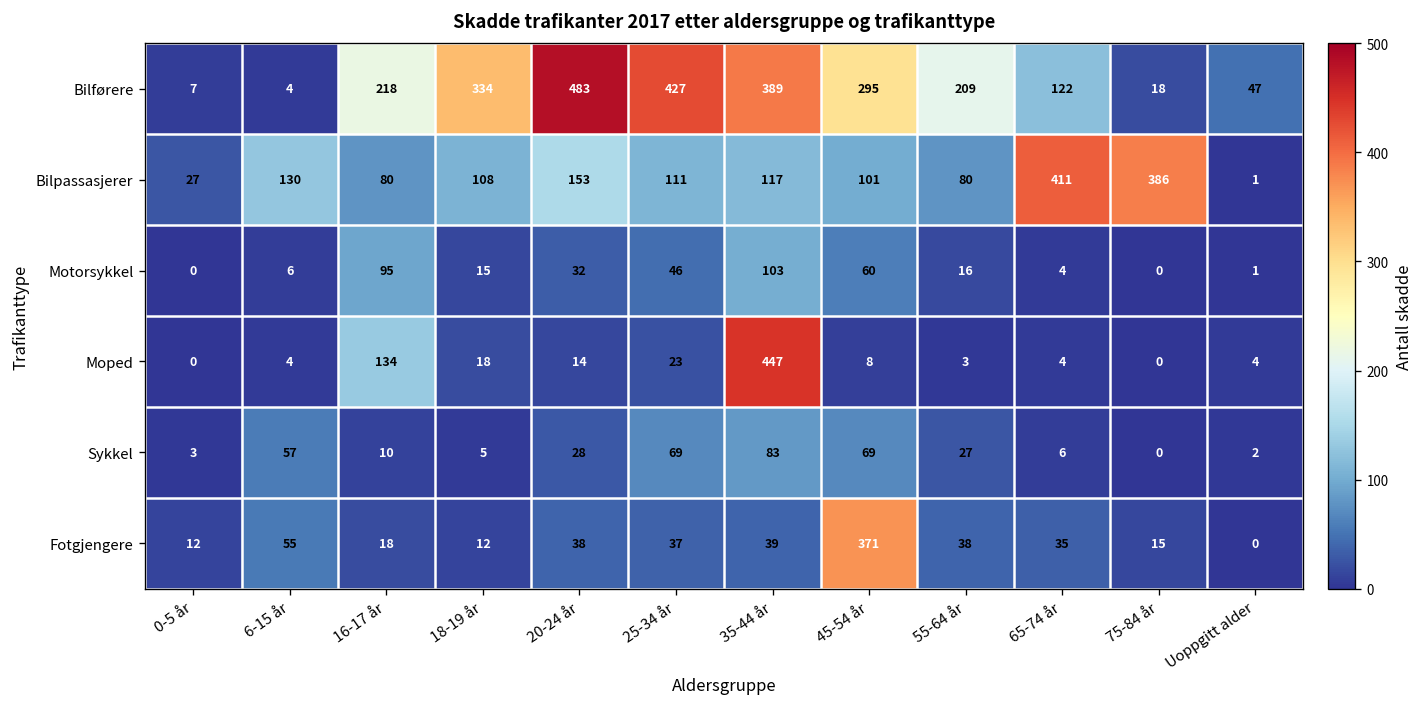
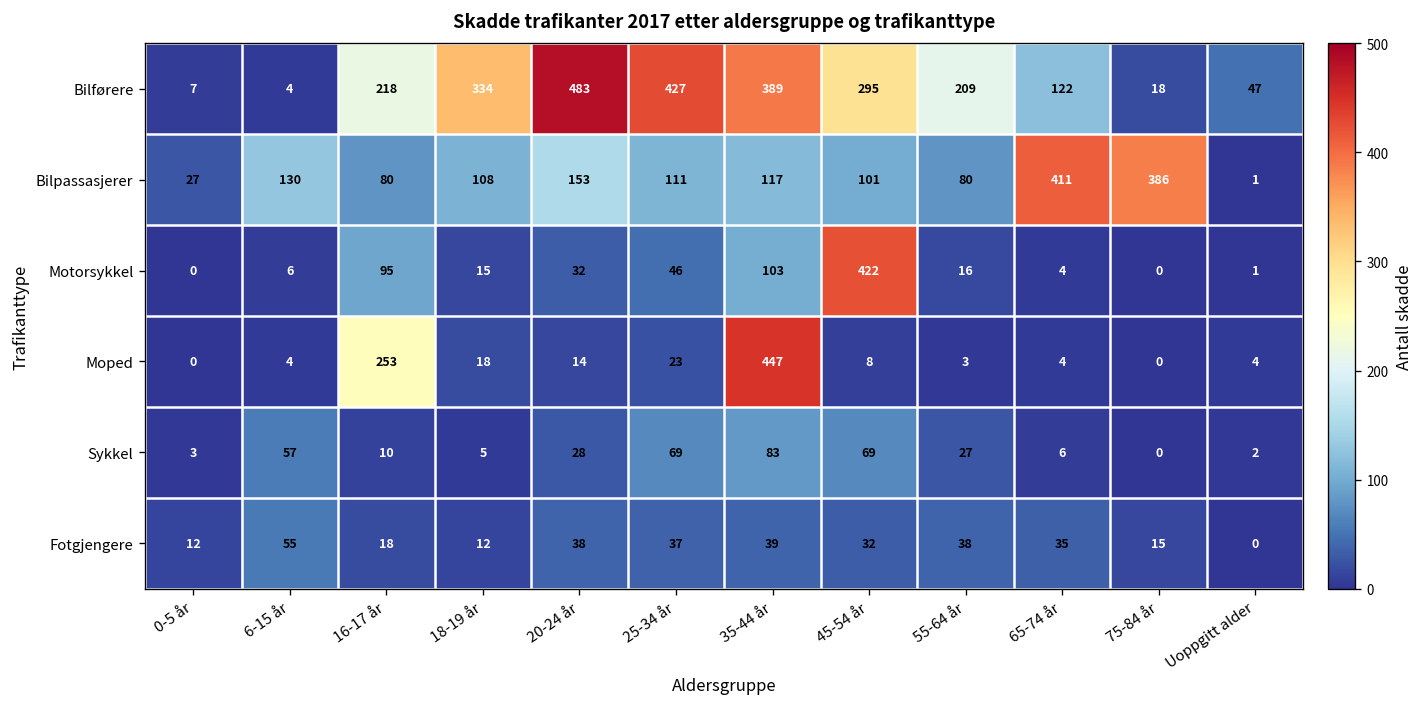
Motorsykkel, 45-54 år: 60 -> 422
Moped, 16-17 år: 134 -> 253
Fotgjengere, 45-54 år: 371 -> 32
